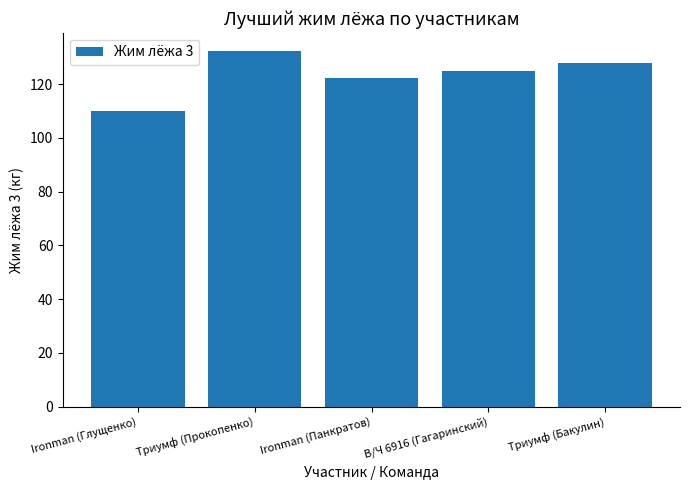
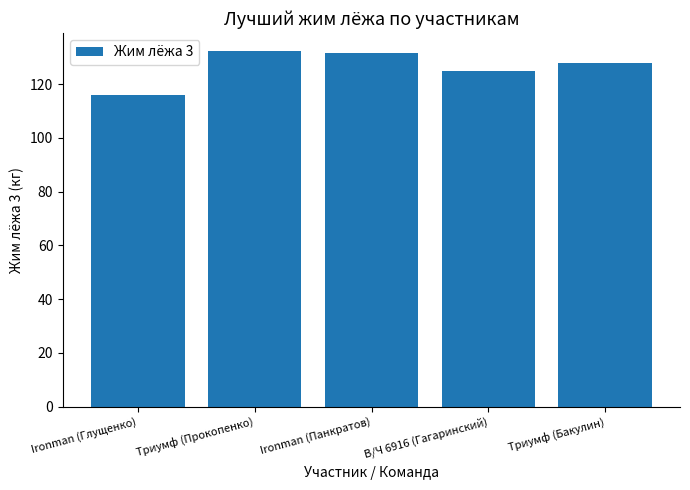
Ironman (Глущенко): 110 -> 116
Ironman (Панкратов): 123 -> 132
